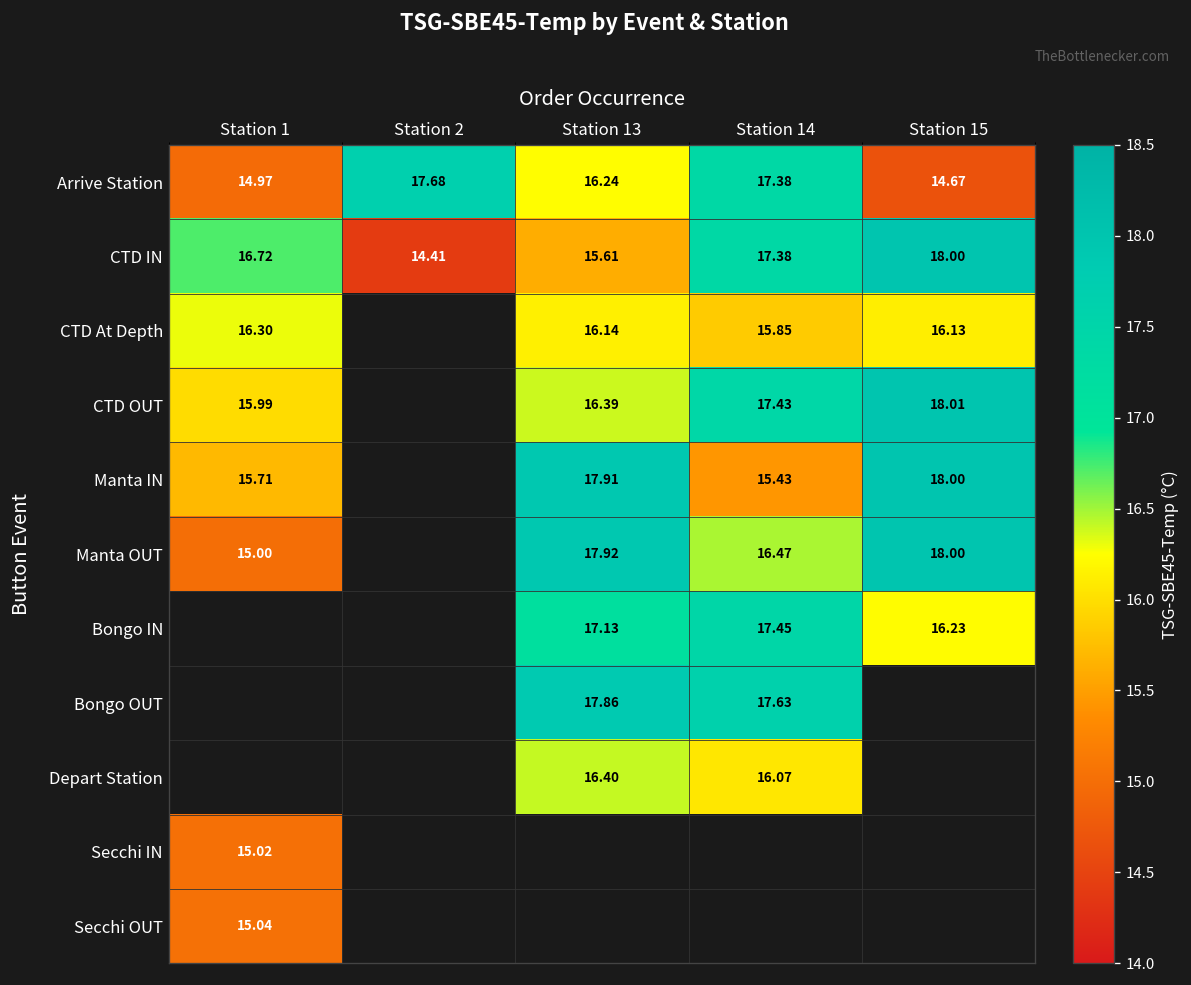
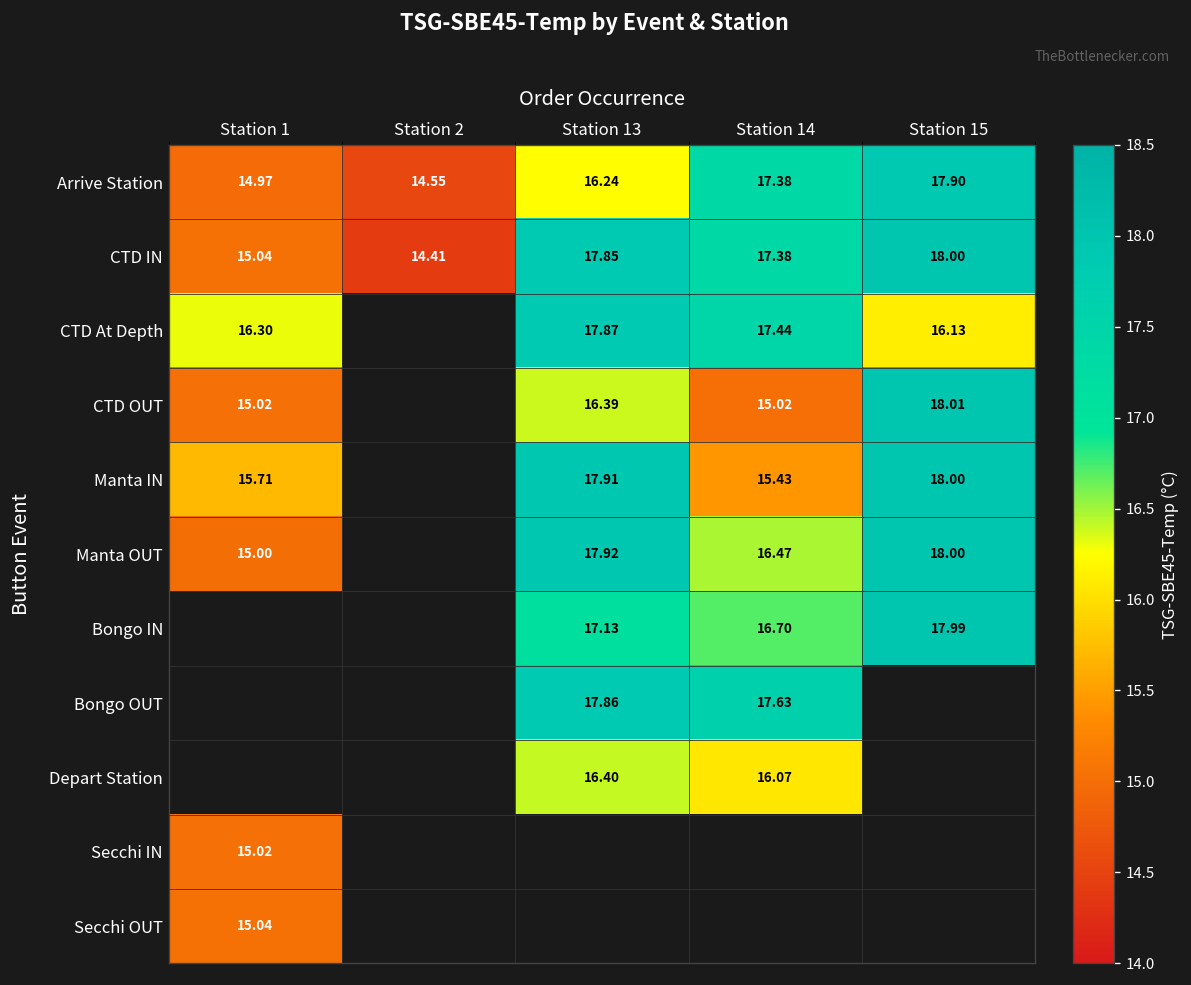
Arrive Station, Station 2: 17.68 -> 14.55
Arrive Station, Station 15: 14.67 -> 17.90
CTD IN, Station 1: 16.72 -> 15.04
CTD IN, Station 13: 15.61 -> 17.85
CTD At Depth, Station 13: 16.14 -> 17.87
CTD At Depth, Station 14: 15.85 -> 17.44
CTD OUT, Station 1: 15.99 -> 15.02
CTD OUT, Station 14: 17.43 -> 15.02
Bongo IN, Station 14: 17.45 -> 16.70
Bongo IN, Station 15: 16.23 -> 17.99
